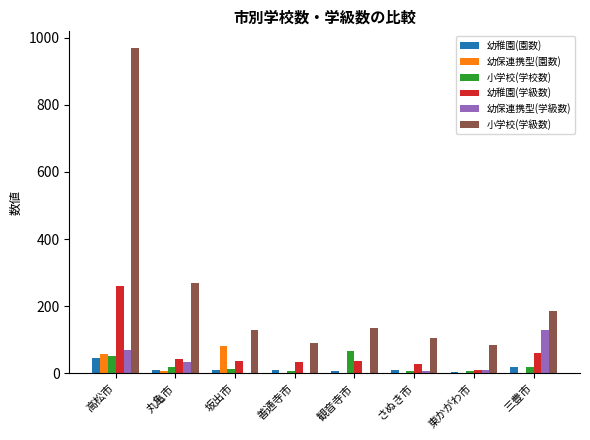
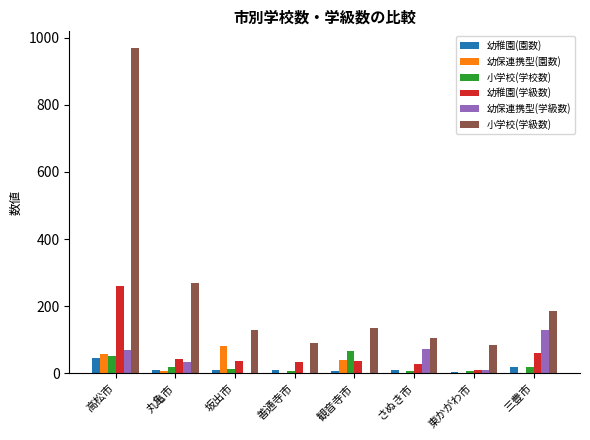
幼保連携型(園数), 観音寺市: 0 -> 40
幼保連携型(学級数), さぬき市: 10 -> 70
